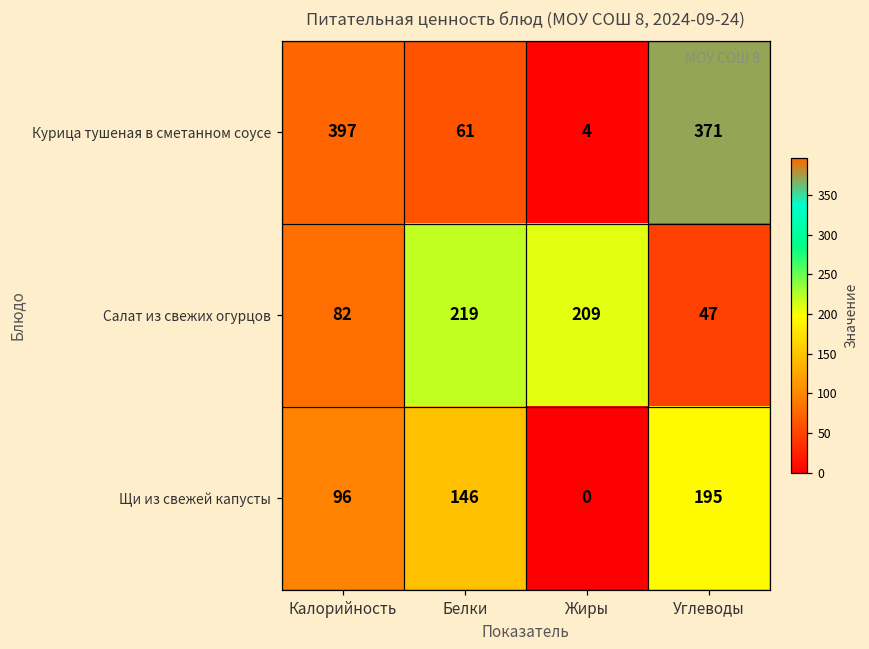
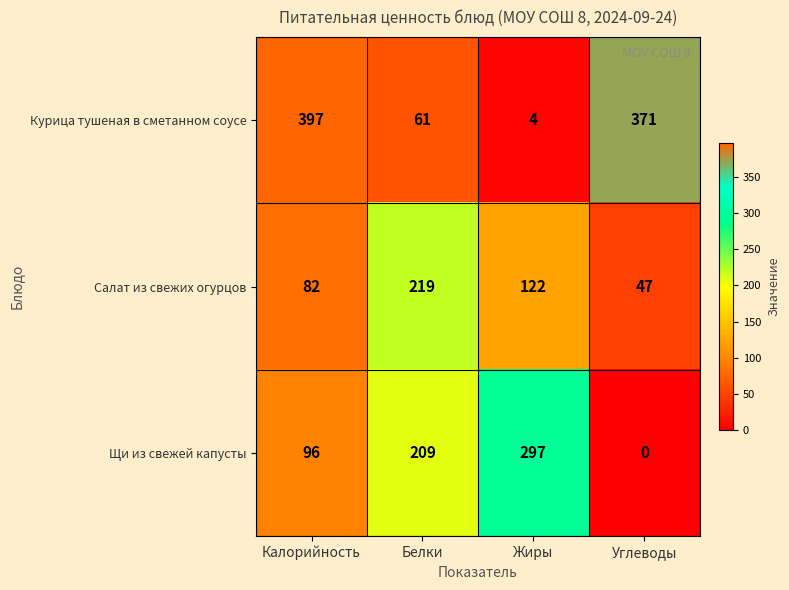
Салат из свежих огурцов, Жиры: 209 -> 122
Щи из свежей капусты, Белки: 146 -> 209
Щи из свежей капусты, Жиры: 0 -> 297
Щи из свежей капусты, Углеводы: 195 -> 0
